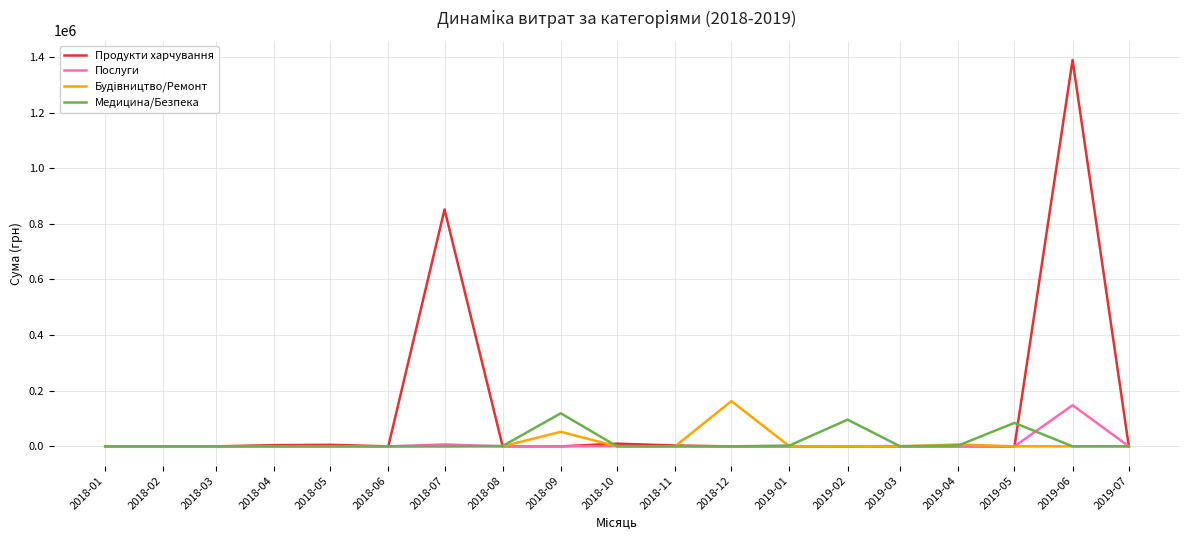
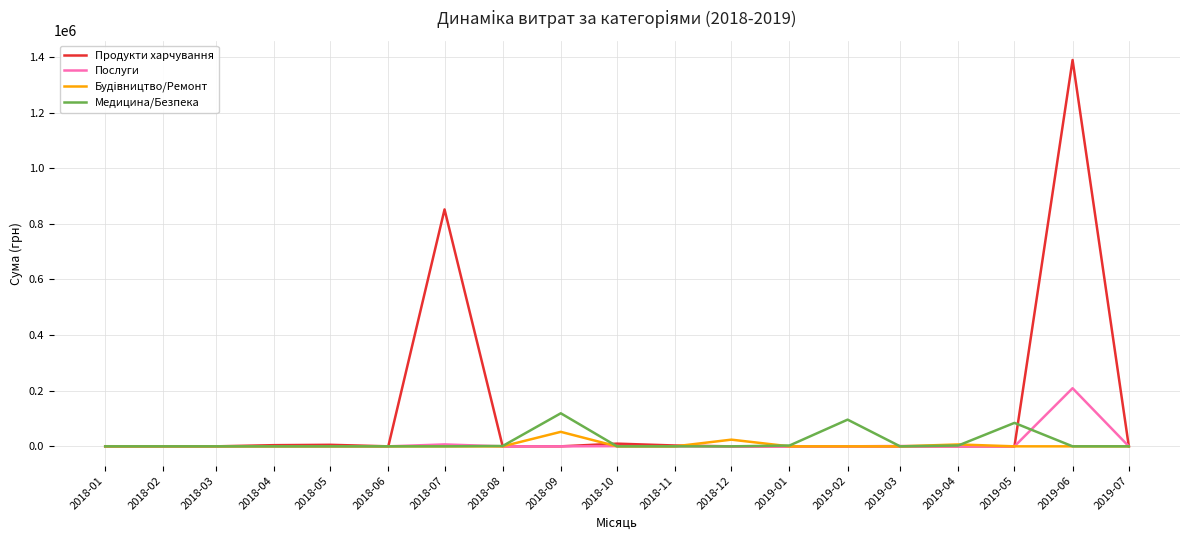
Будівництво/Ремонт, 2018-12: 160000 -> 20000
Послуги, 2019-06: 150000 -> 210000
